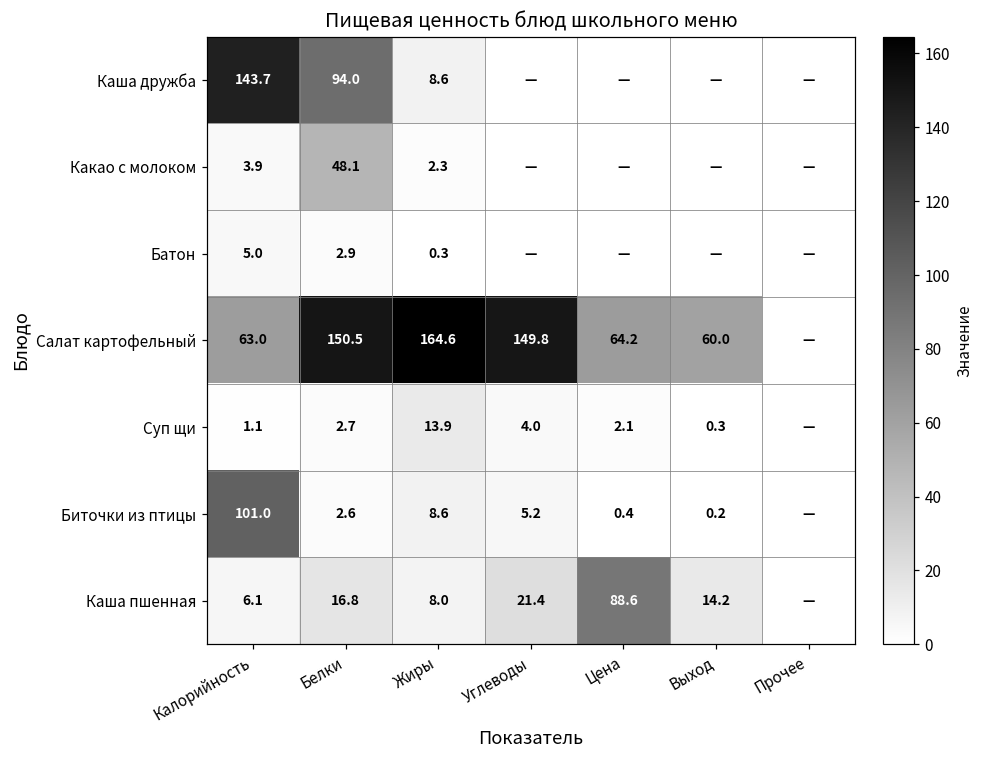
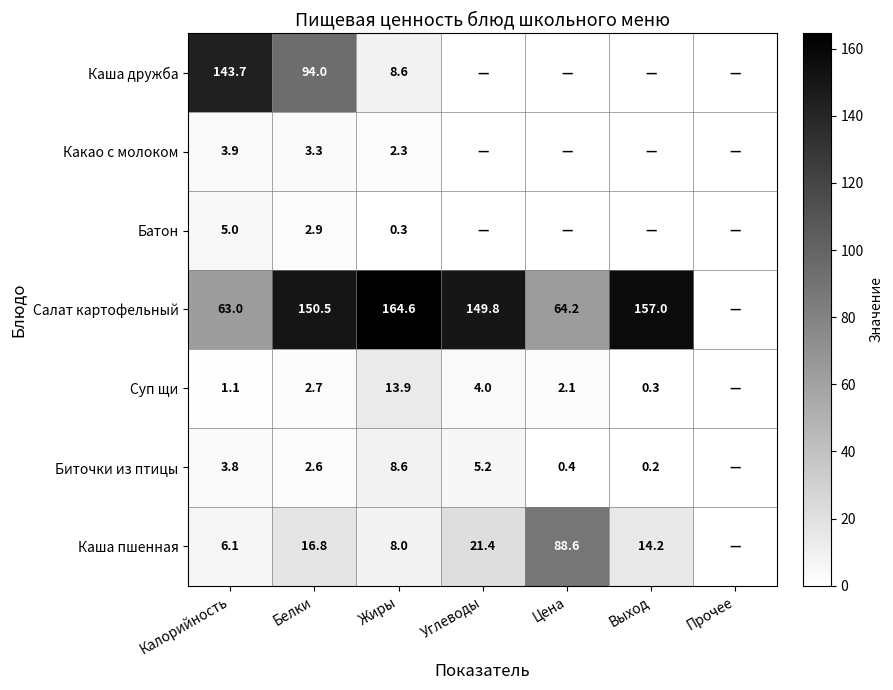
Какао с молоком, Белки: 48.1 -> 3.3
Салат картофельный, Выход: 60.0 -> 157.0
Биточки из птицы, Калорийность: 101.0 -> 3.8
